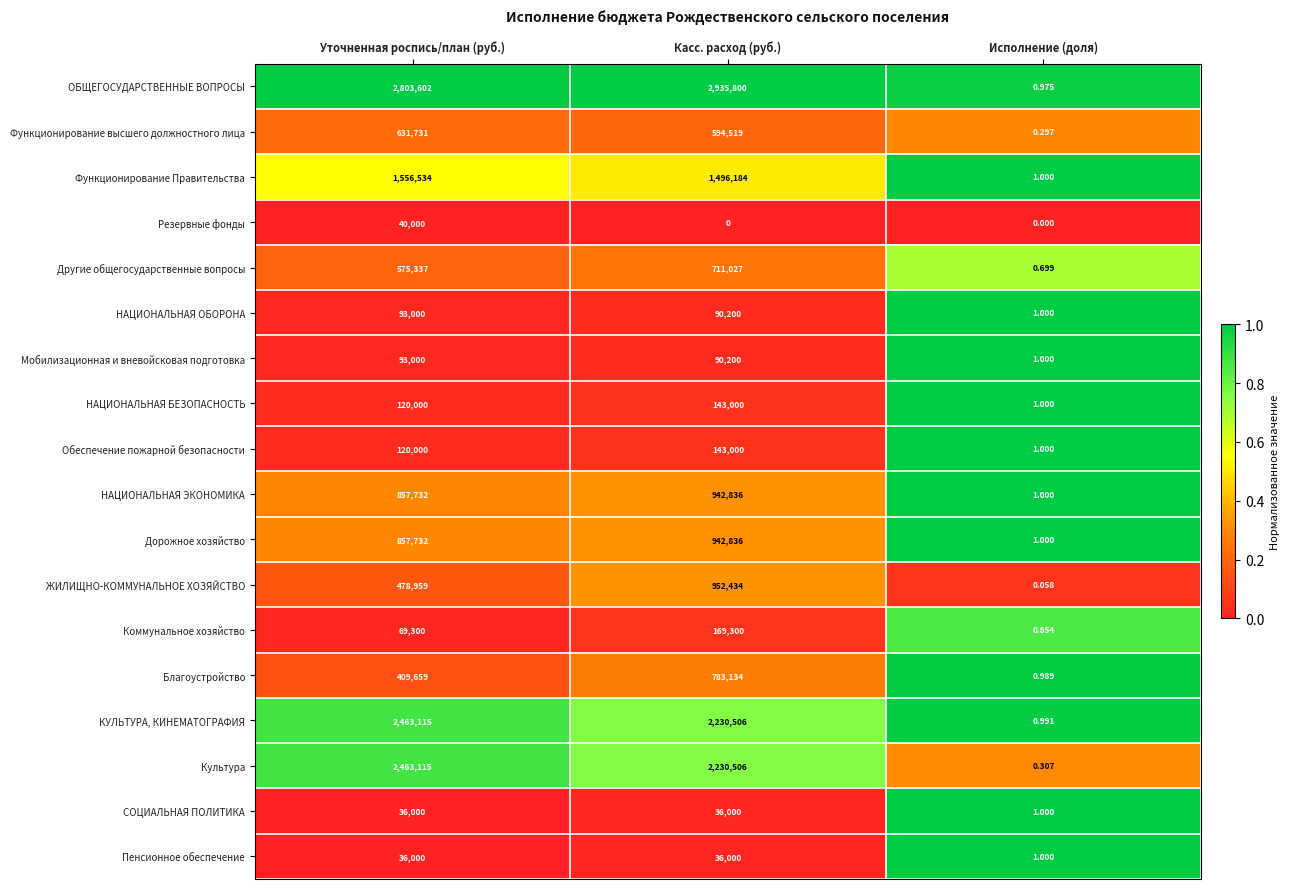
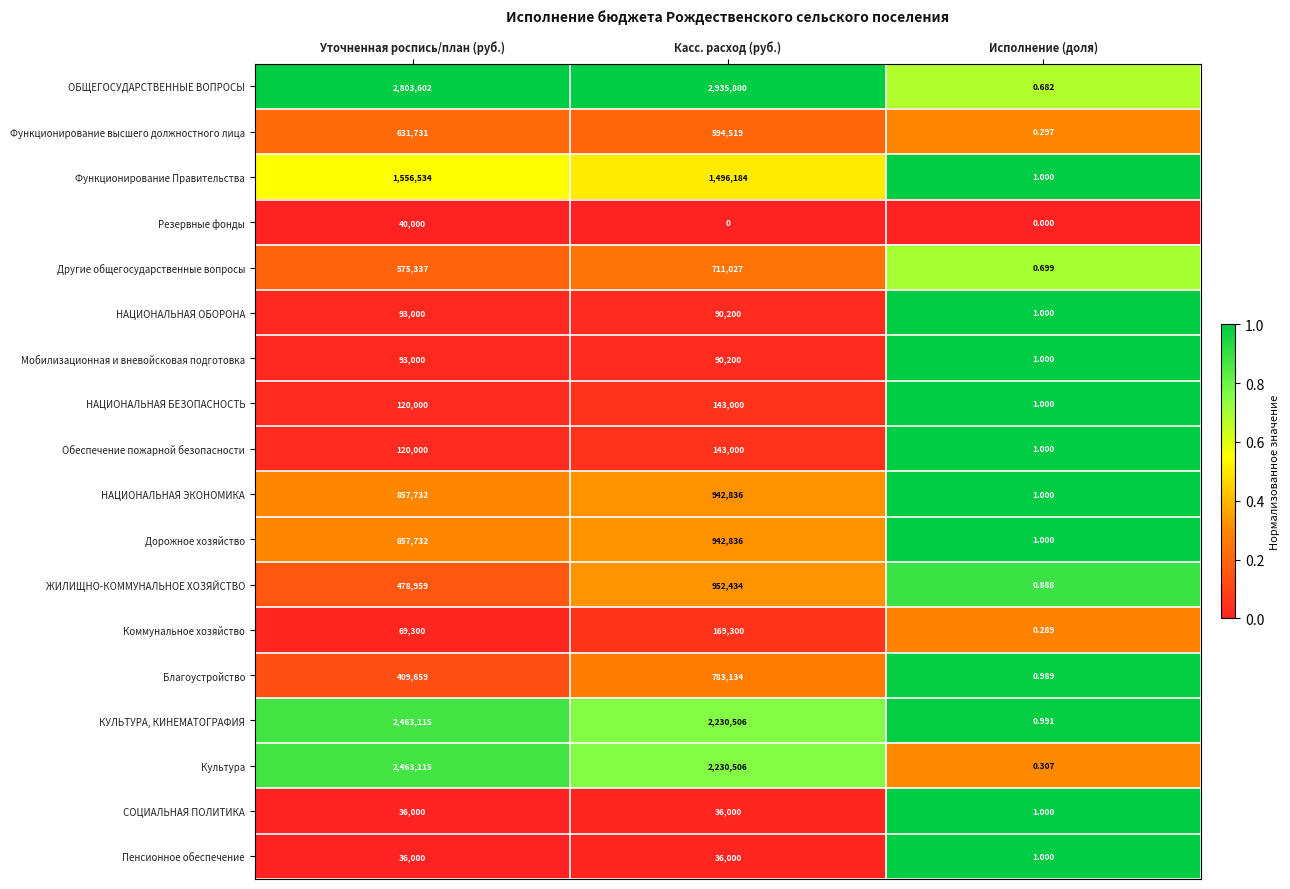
ОБЩЕГОСУДАРСТВЕННЫЕ ВОПРОСЫ, Исполнение (доля): 0.975 -> 0.682
ЖИЛИЩНО-КОММУНАЛЬНОЕ ХОЗЯЙСТВО, Исполнение (доля): 0.058 -> 0.888
Коммунальное хозяйство, Исполнение (доля): 0.854 -> 0.289
